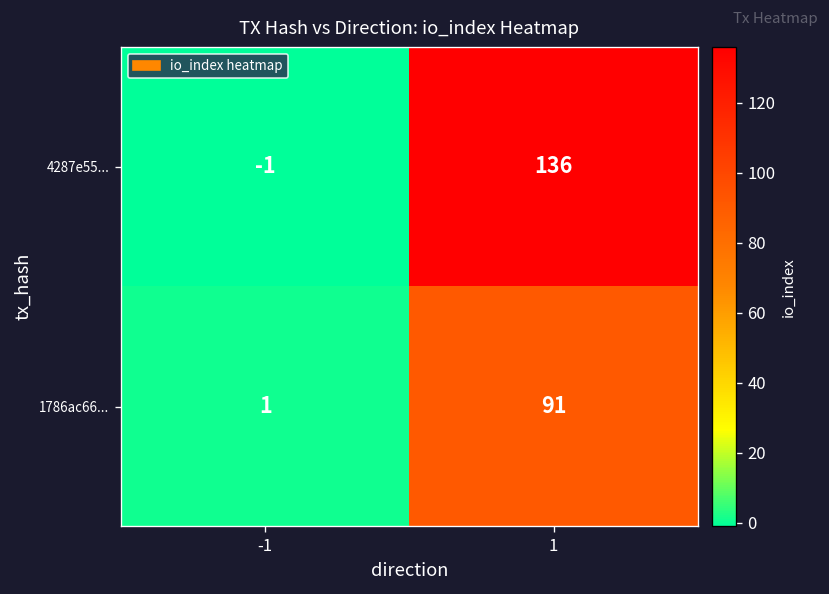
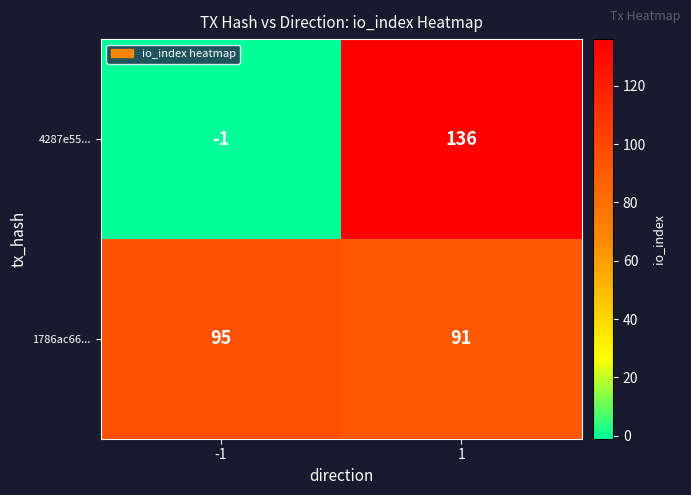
1786ac66..., -1: 1 -> 95
